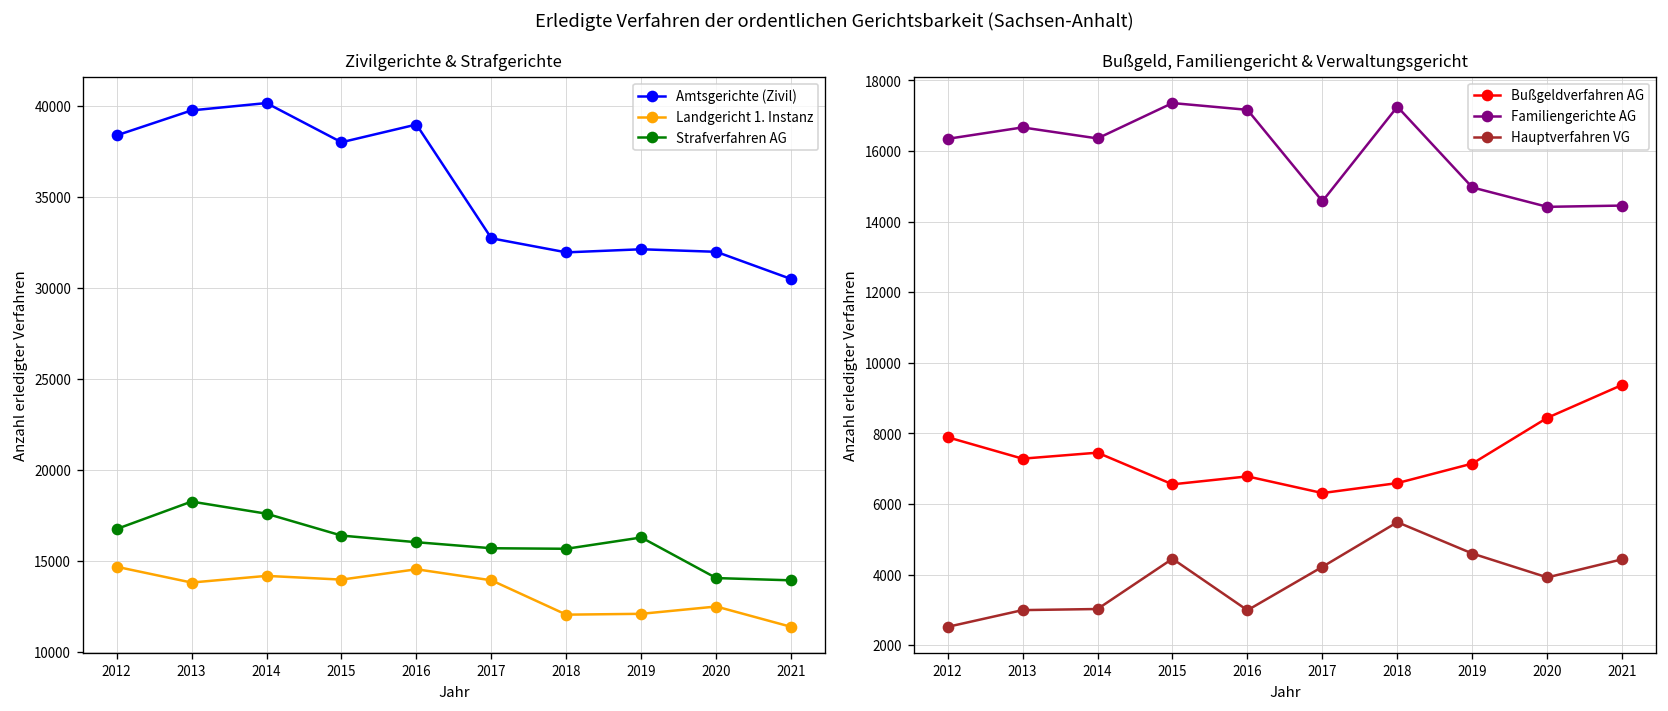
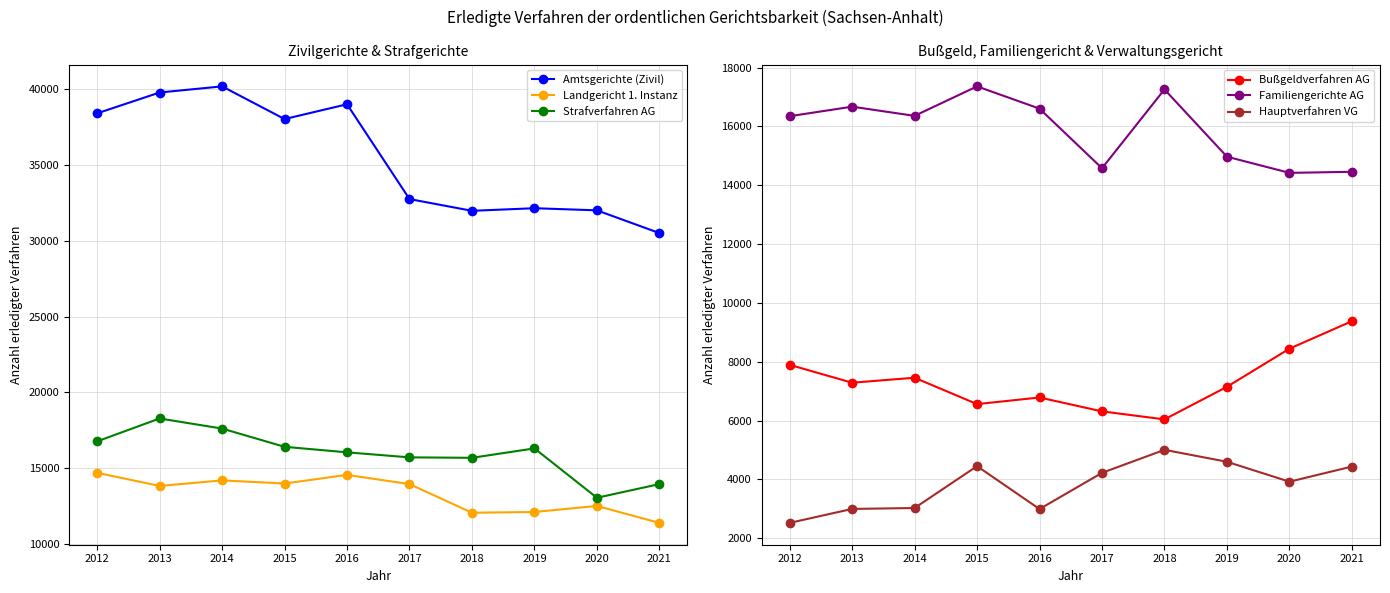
Zivilgerichte & Strafgerichte, Strafverfahren AG, 2020: 14100 -> 13100
Bußgeld, Familiengericht & Verwaltungsgericht, Familiengerichte AG, 2016: 17200 -> 16600
Bußgeld, Familiengericht & Verwaltungsgericht, Bußgeldverfahren AG, 2018: 6600 -> 6000
Bußgeld, Familiengericht & Verwaltungsgericht, Hauptverfahren VG, 2018: 5500 -> 5000
